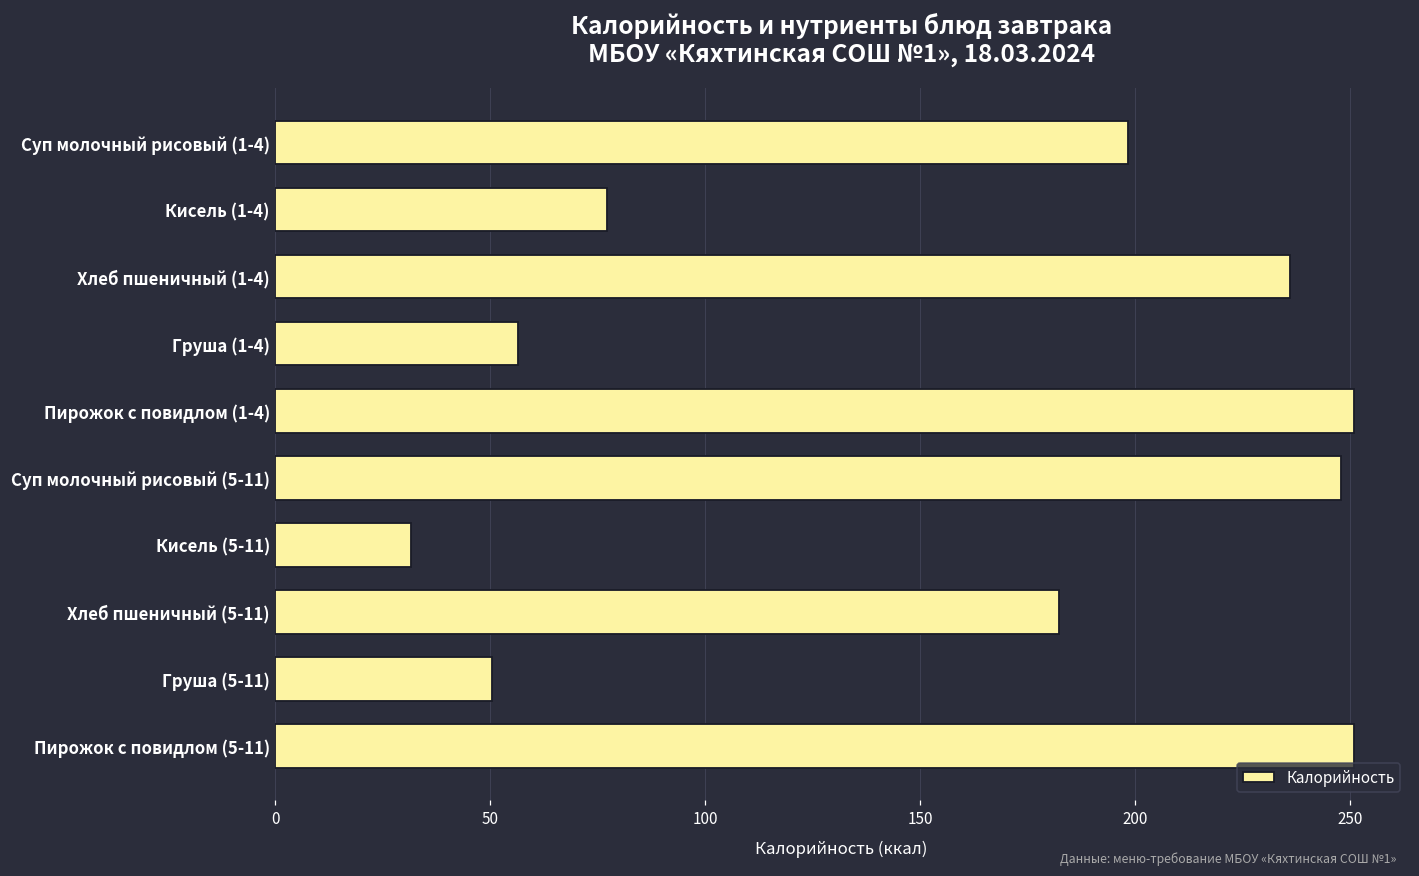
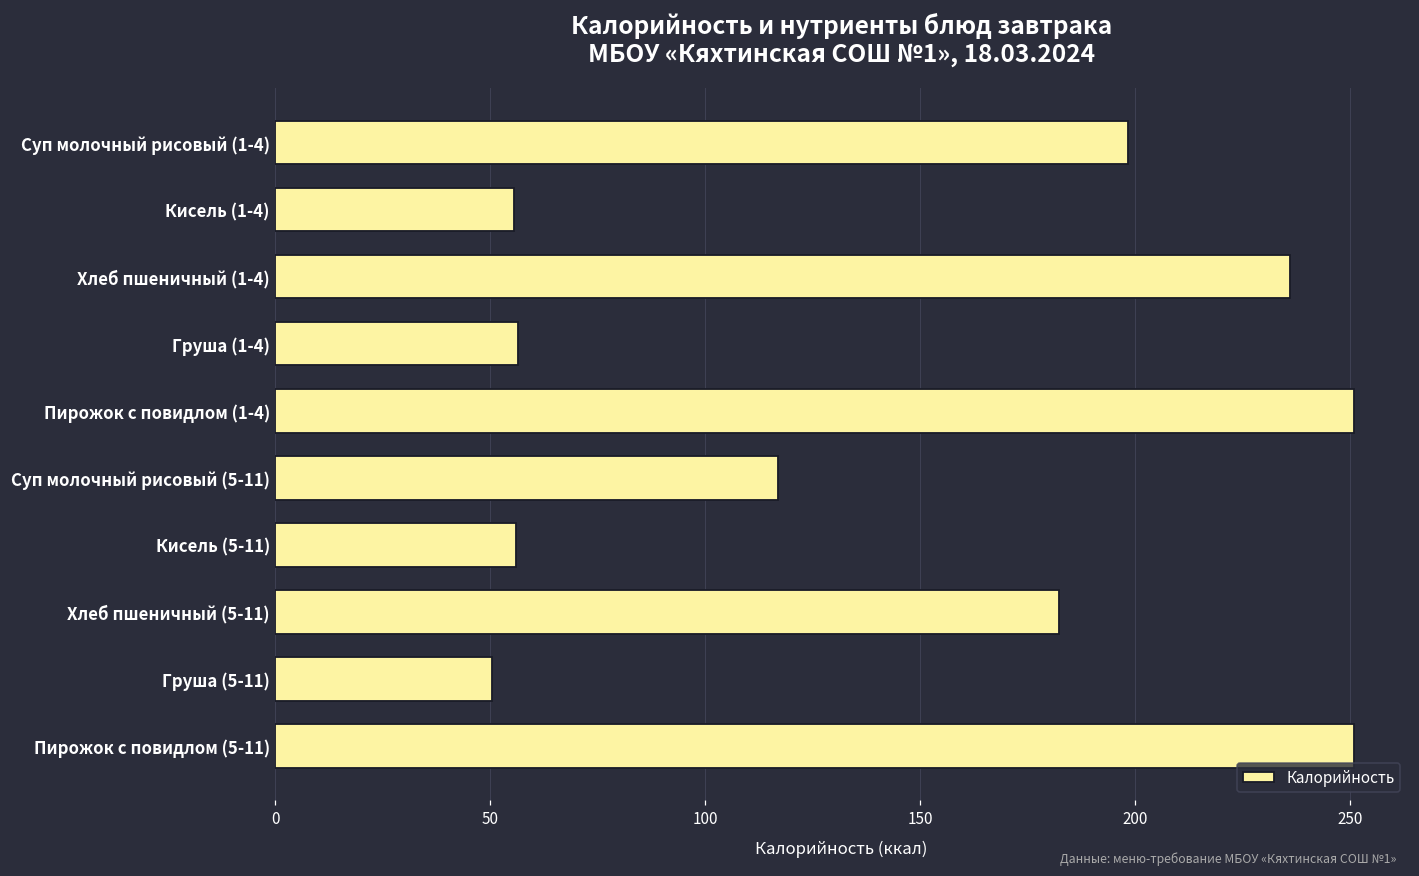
Кисель (1-4): 77 -> 56
Суп молочный рисовый (5-11): 248 -> 117
Кисель (5-11): 32 -> 56
